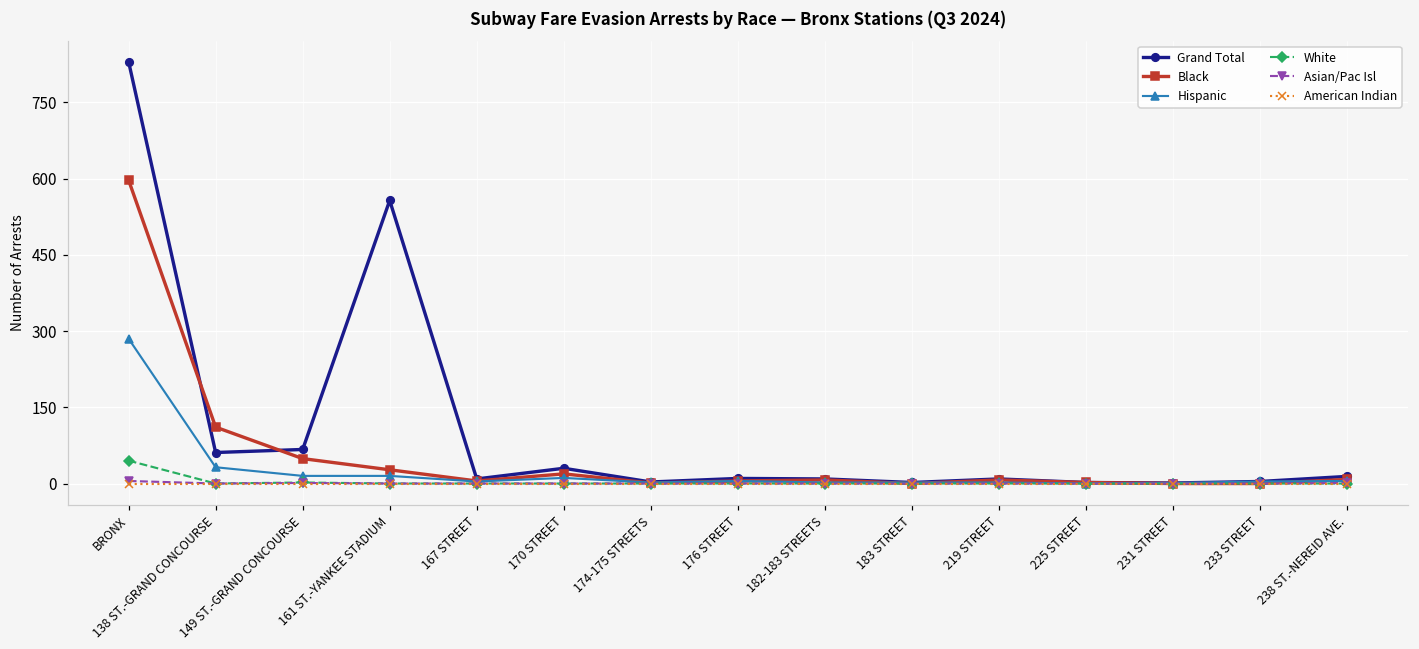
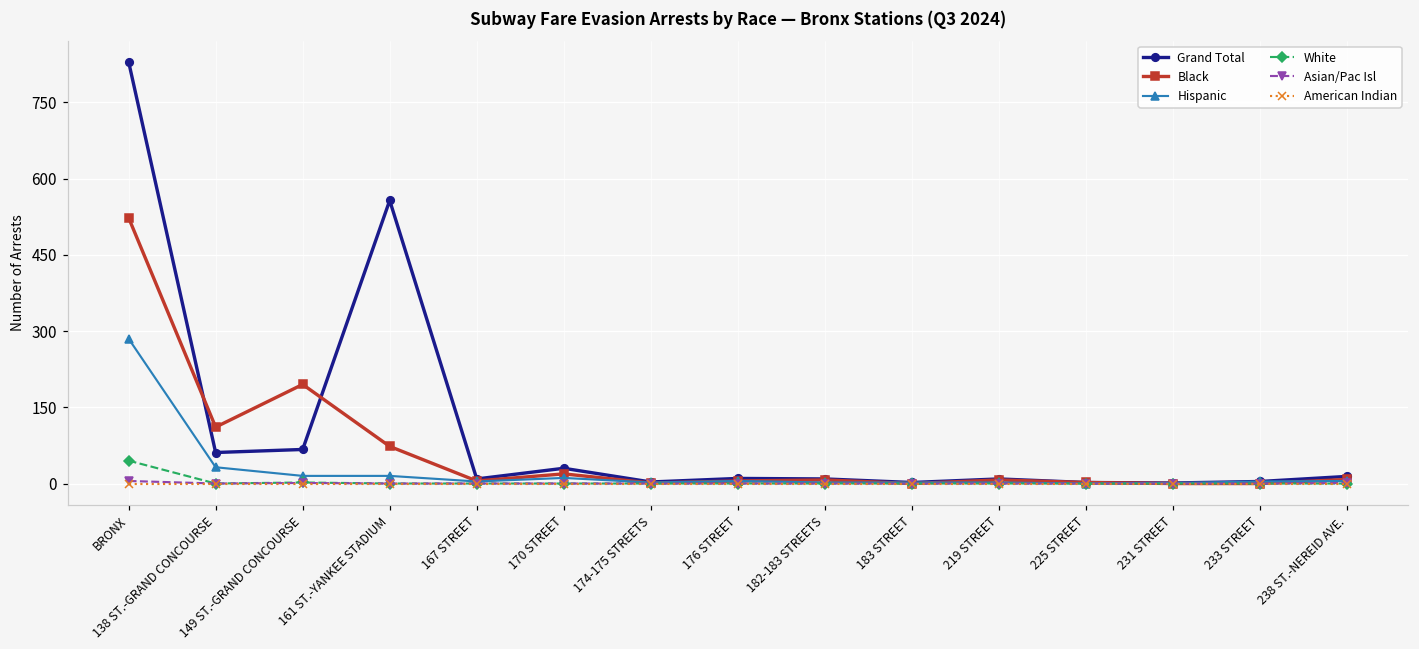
Black, BRONX: 600 -> 520
Black, 149 ST.-GRAND CONCOURSE: 50 -> 200
Black, 161 ST.-YANKEE STADIUM: 30 -> 70
